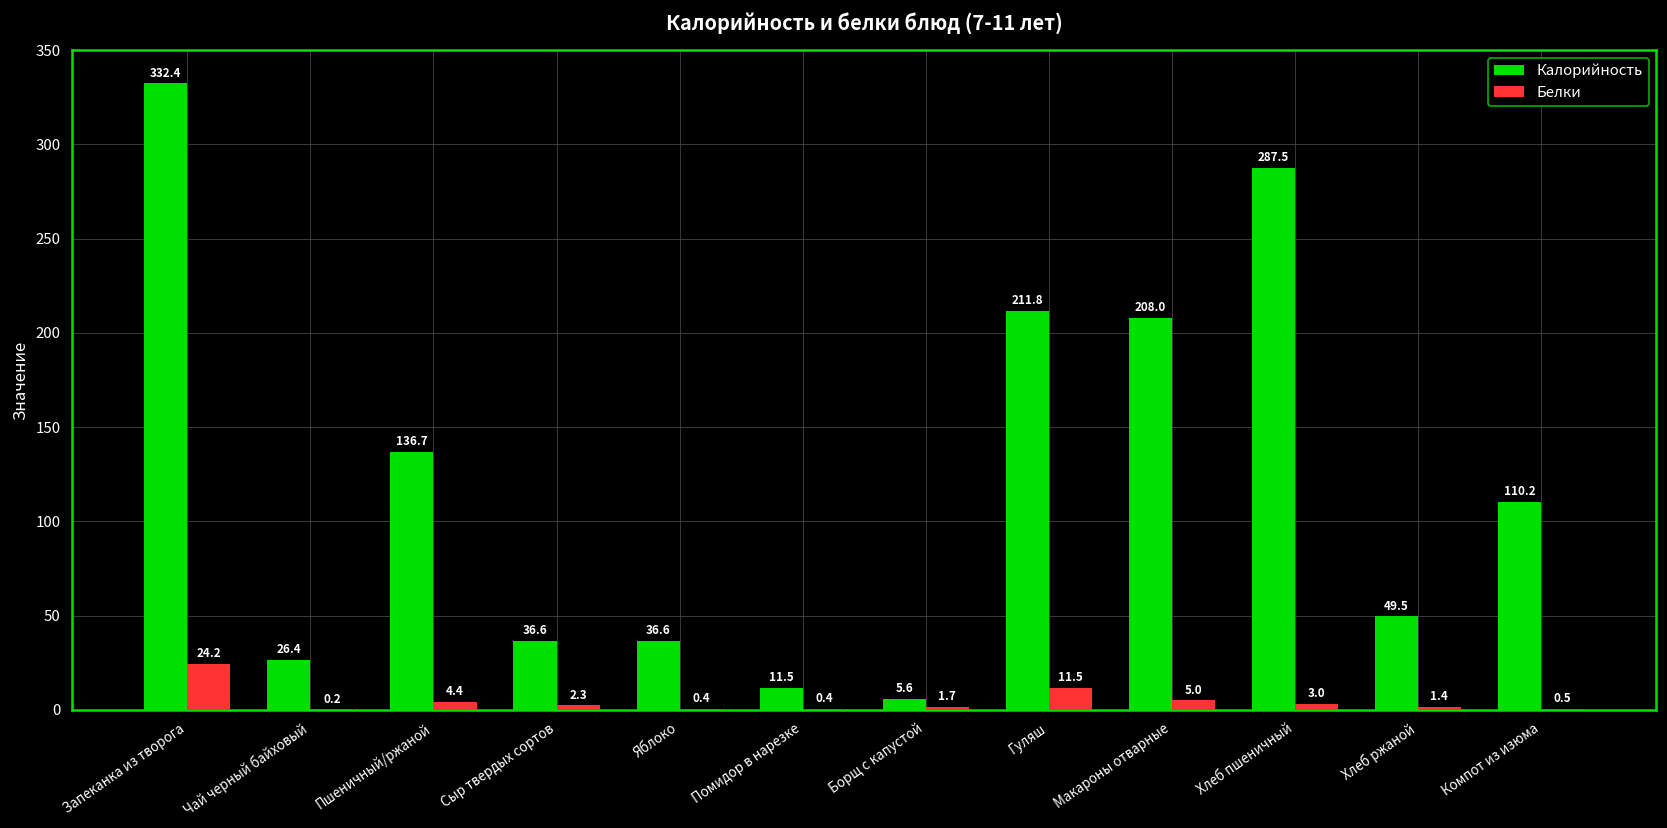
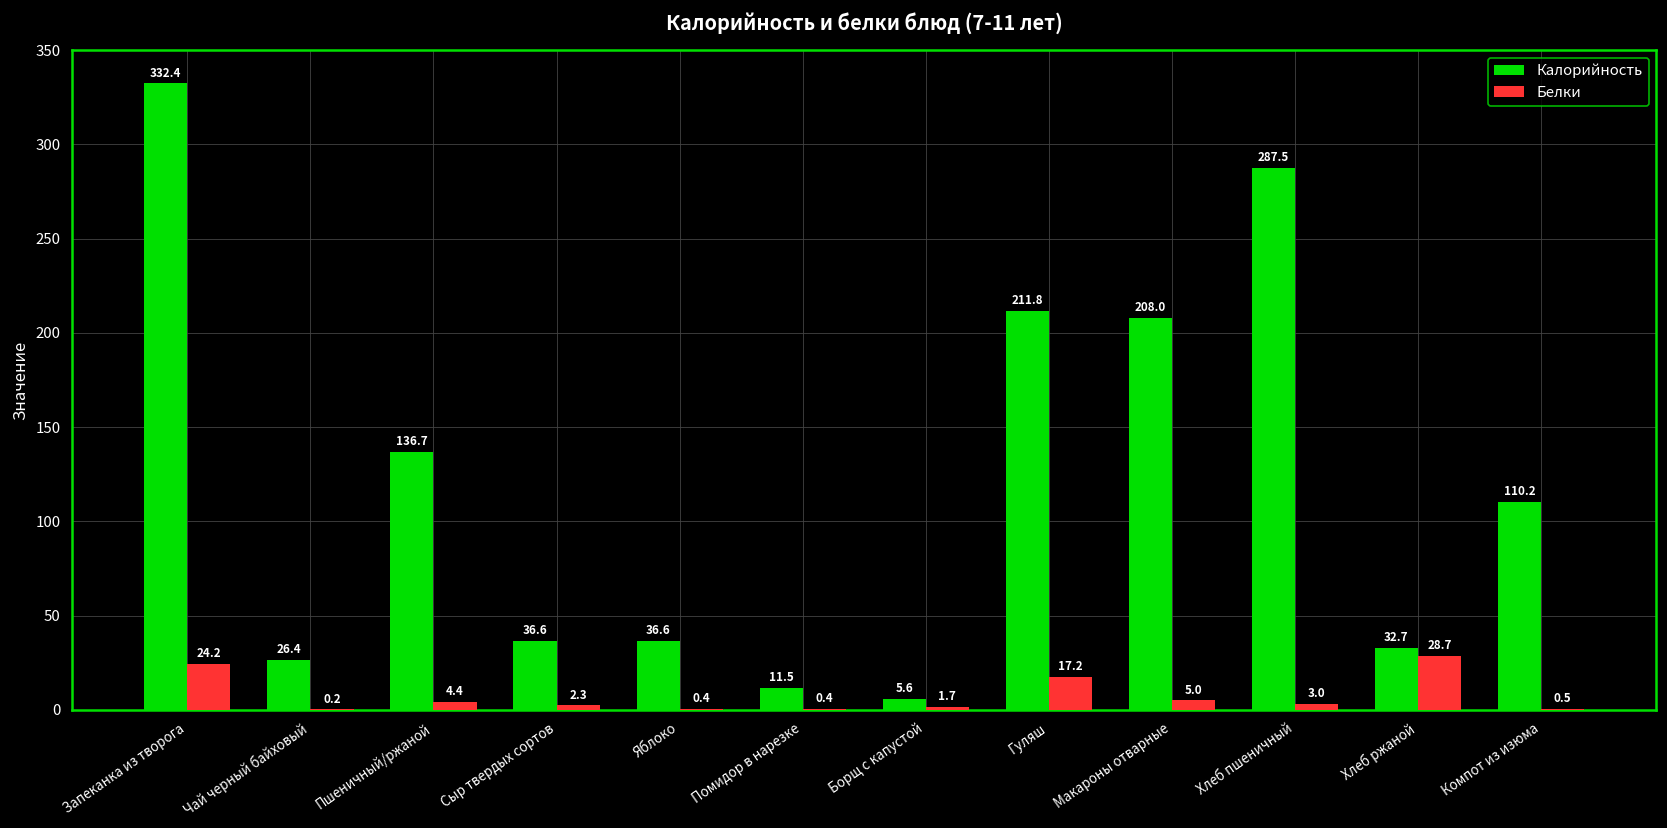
Белки, Гуляш: 11.5 -> 17.2
Калорийность, Хлеб ржаной: 49.5 -> 32.7
Белки, Хлеб ржаной: 1.4 -> 28.7
